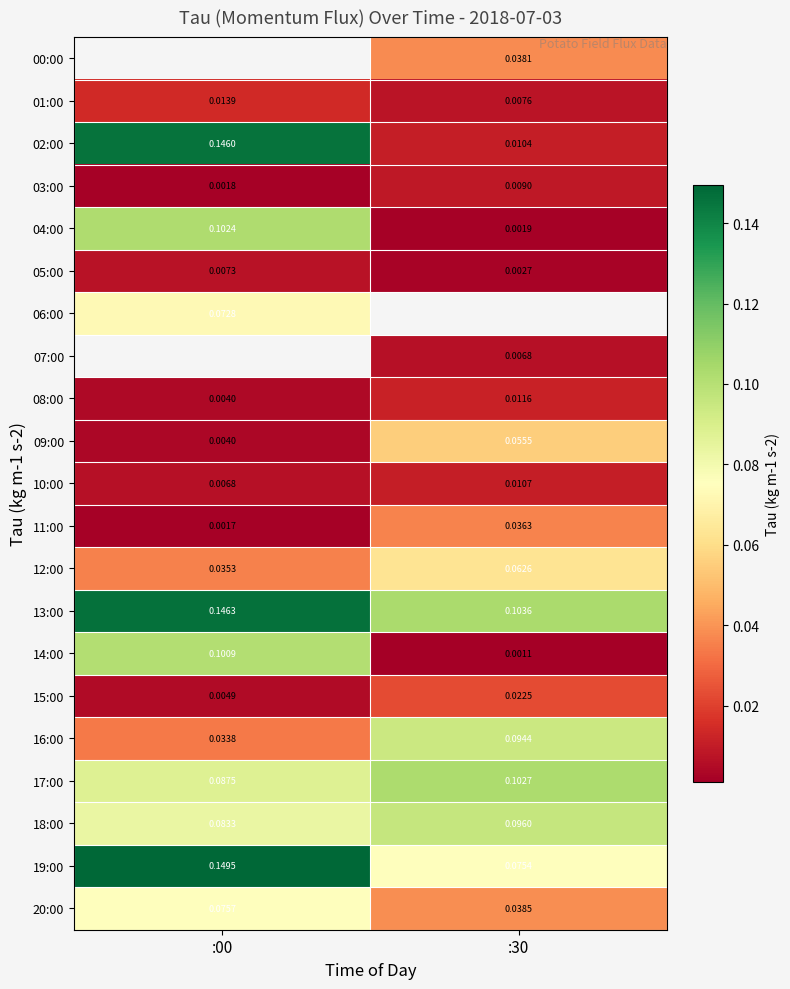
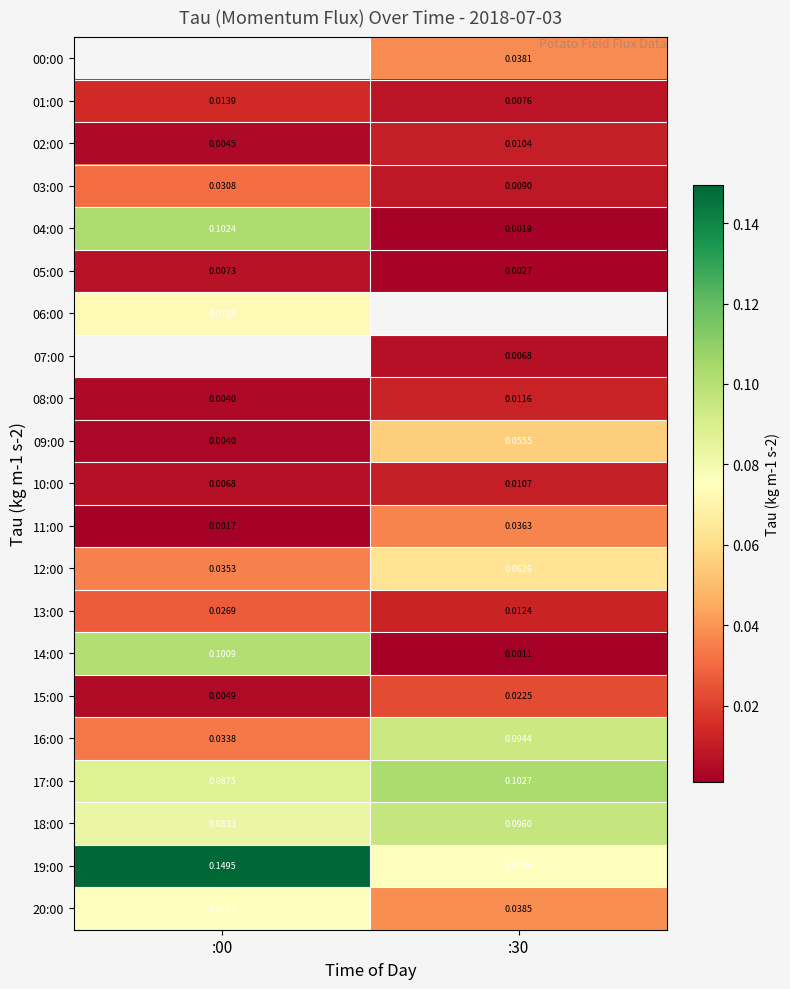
02:00, :00: 0.1460 -> 0.0045
03:00, :00: 0.0018 -> 0.0308
13:00, :00: 0.1463 -> 0.0269
13:00, :30: 0.1036 -> 0.0124
